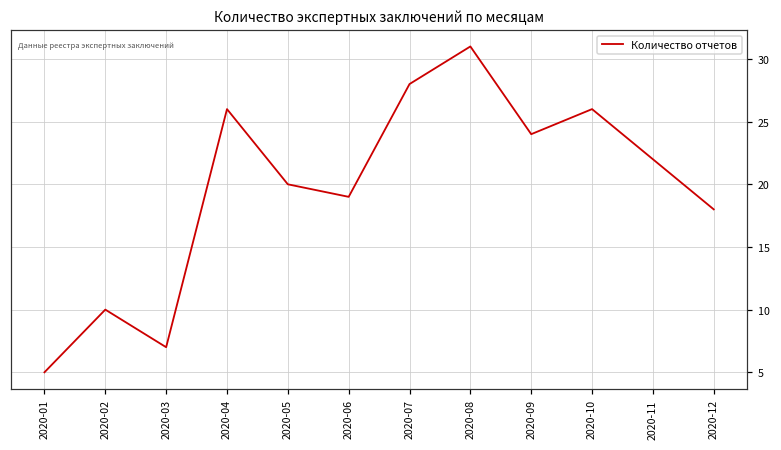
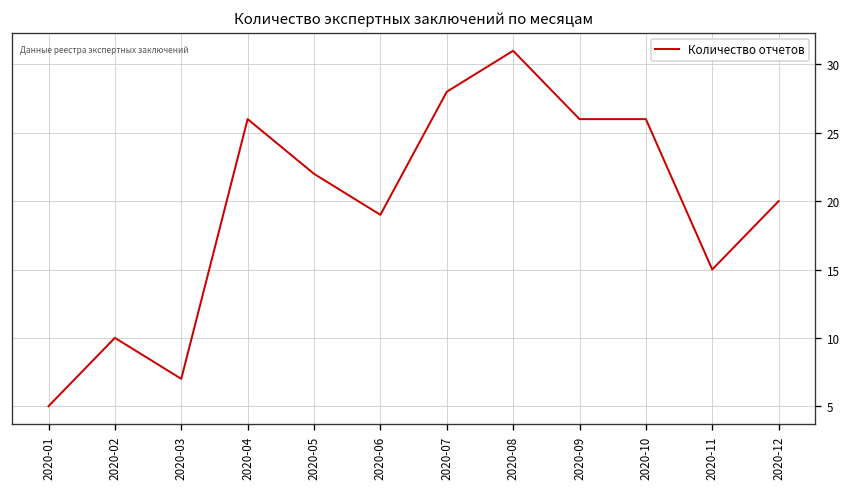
2020-05: 20 -> 22
2020-09: 24 -> 26
2020-11: 22 -> 15
2020-12: 18 -> 20
